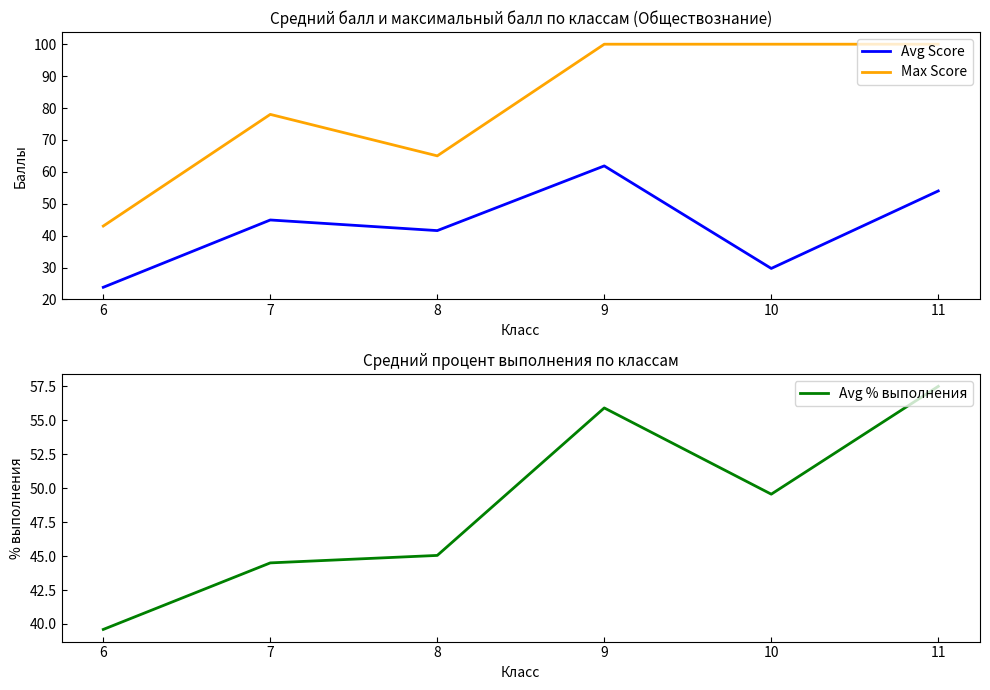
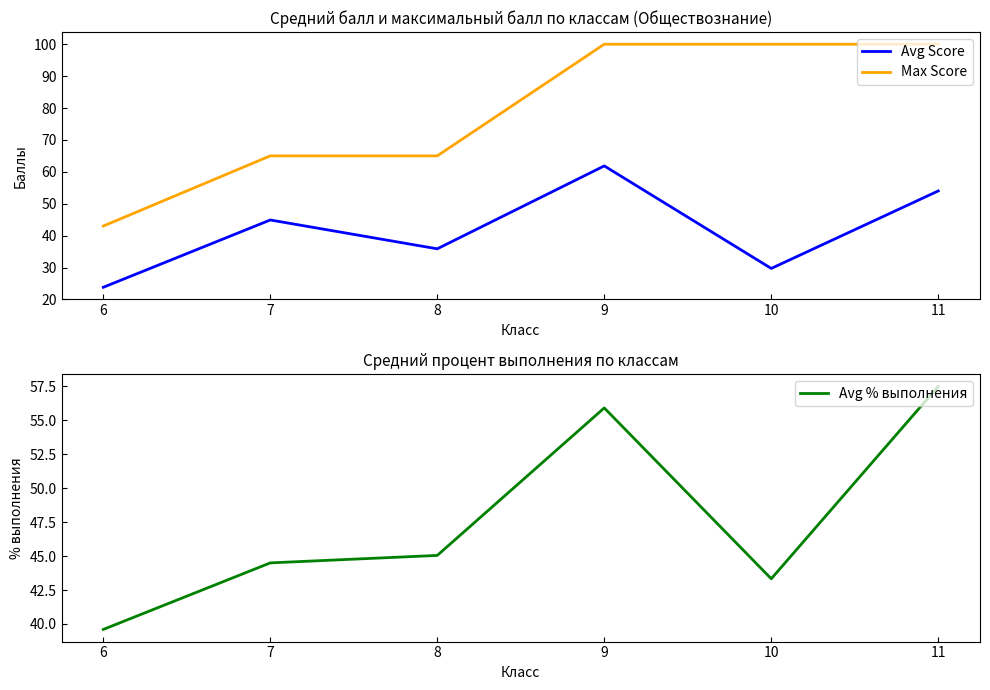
Средний балл и максимальный балл по классам (Обществознание), Max Score, 7: 78 -> 65
Средний балл и максимальный балл по классам (Обществознание), Avg Score, 8: 42 -> 36
Средний процент выполнения по классам, 10: 49.6 -> 43.3
